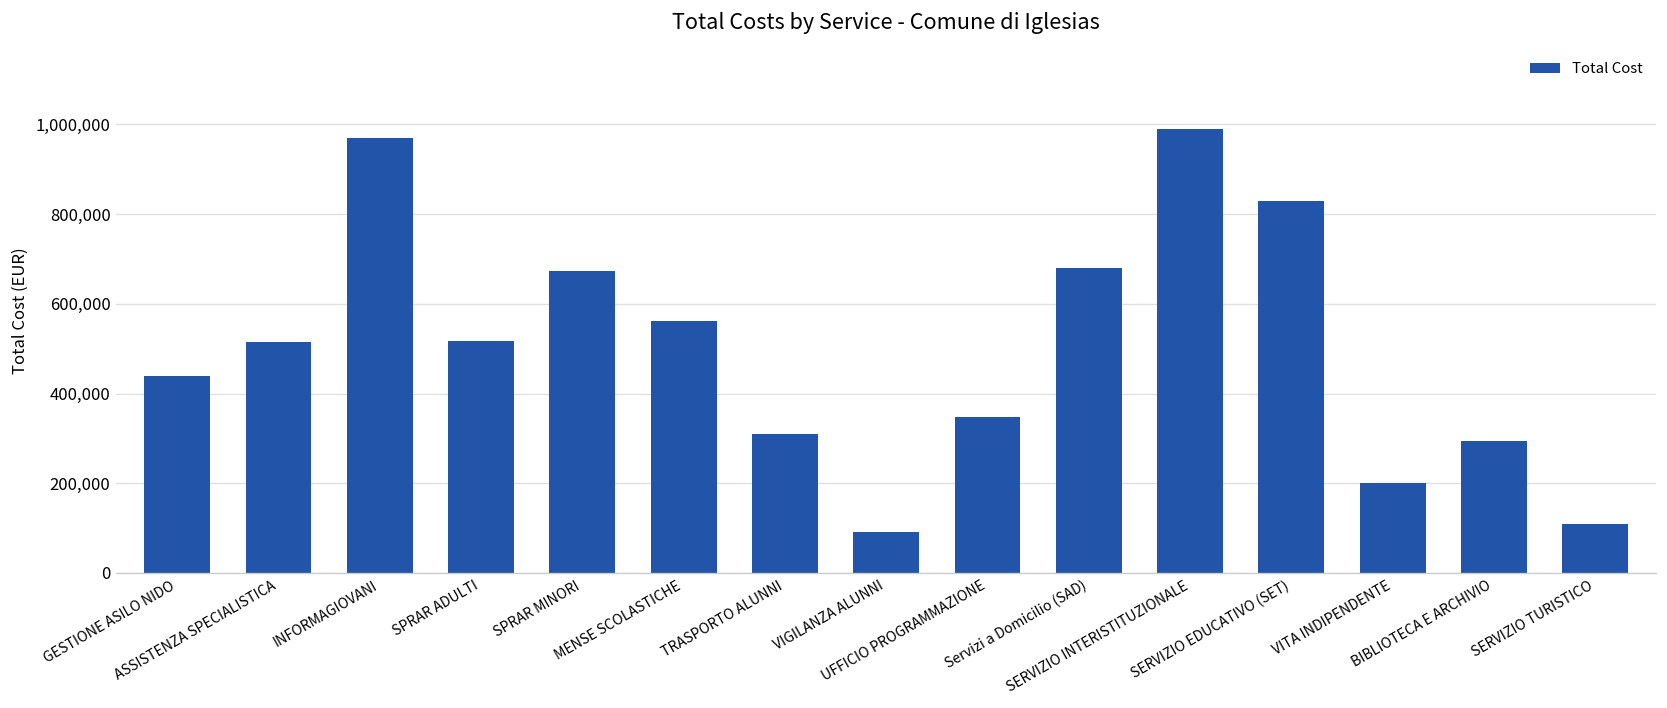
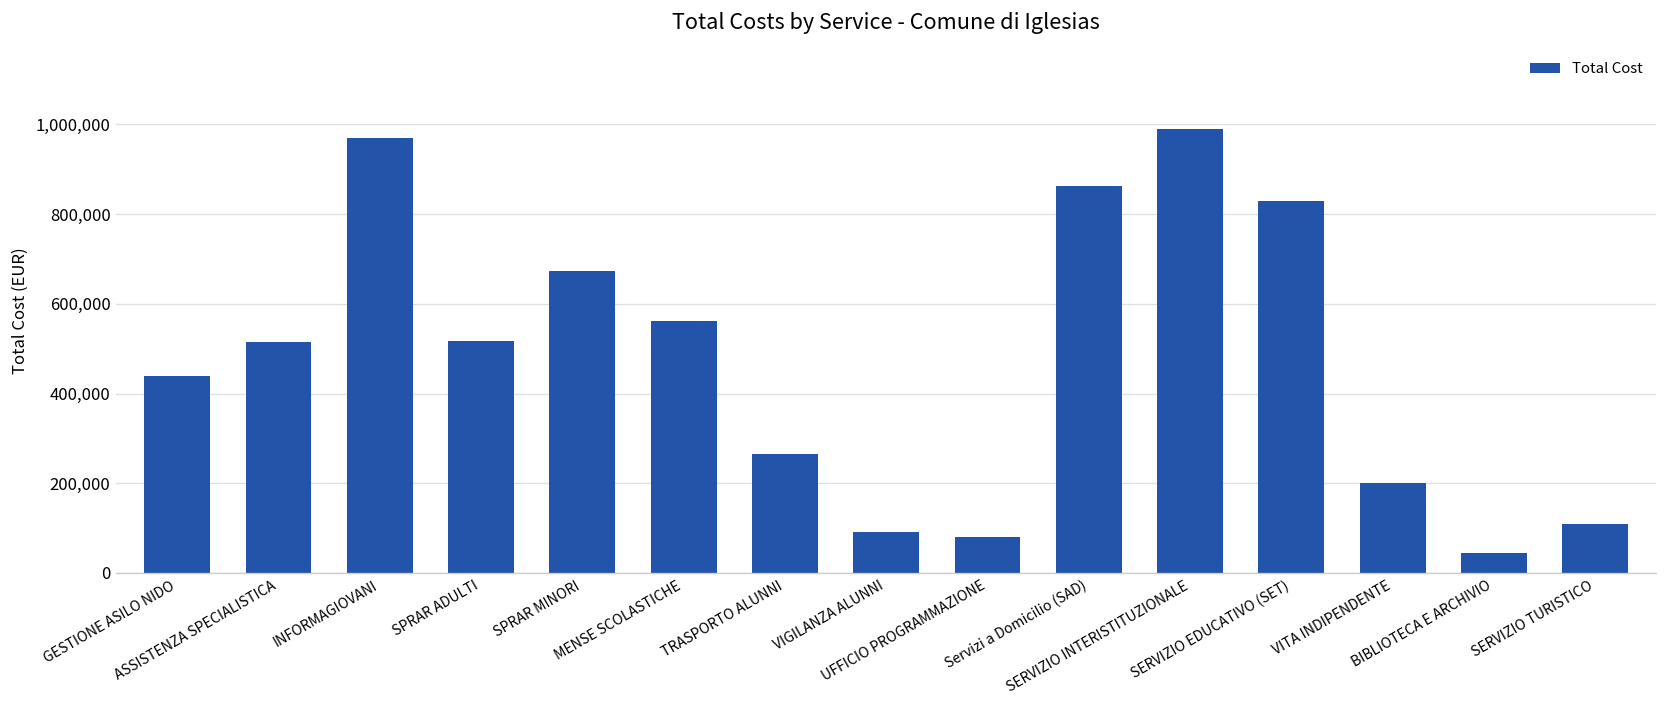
TRASPORTO ALUNNI: 310,000 -> 270,000
UFFICIO PROGRAMMAZIONE: 350,000 -> 80,000
Servizi a Domicilio (SAD): 680,000 -> 860,000
BIBLIOTECA E ARCHIVIO: 290,000 -> 40,000
